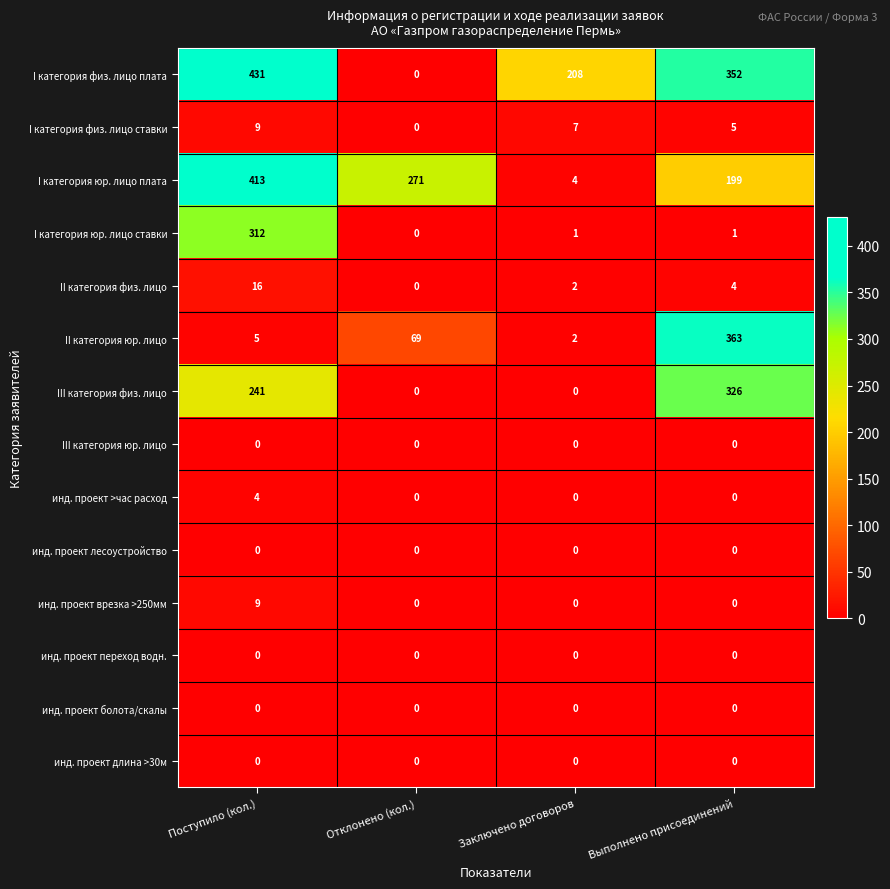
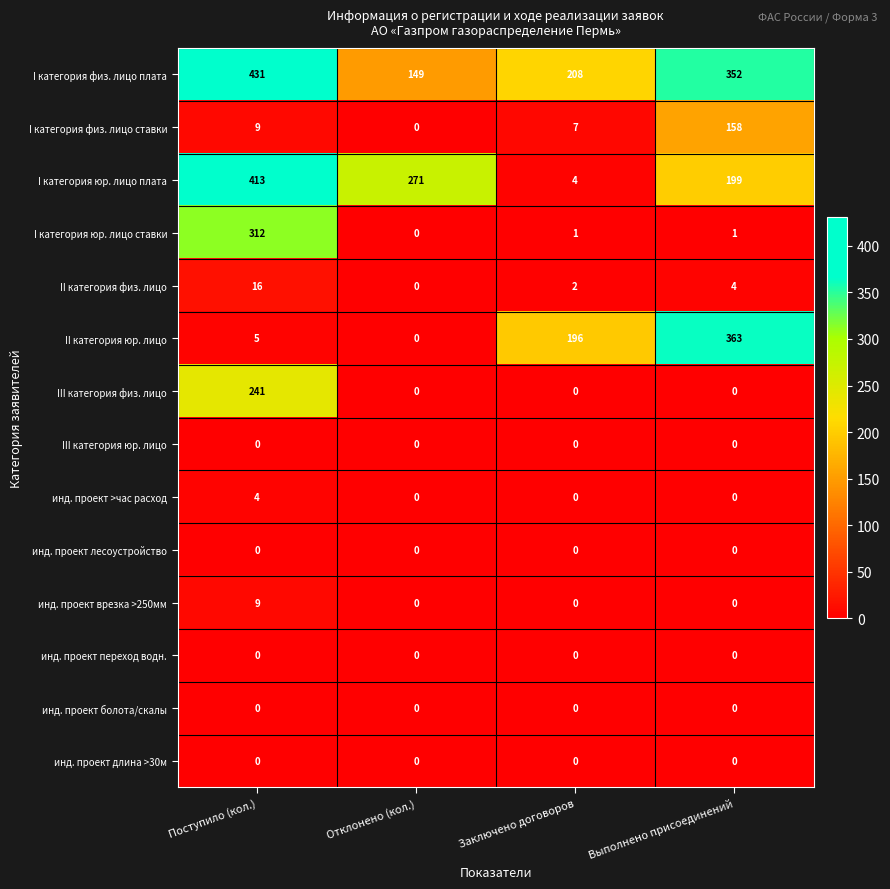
I категория физ. лицо плата, Отклонено (кол.): 0 -> 149
I категория физ. лицо ставки, Выполнено присоединений: 5 -> 158
II категория юр. лицо, Отклонено (кол.): 69 -> 0
II категория юр. лицо, Заключено договоров: 2 -> 196
III категория физ. лицо, Выполнено присоединений: 326 -> 0
